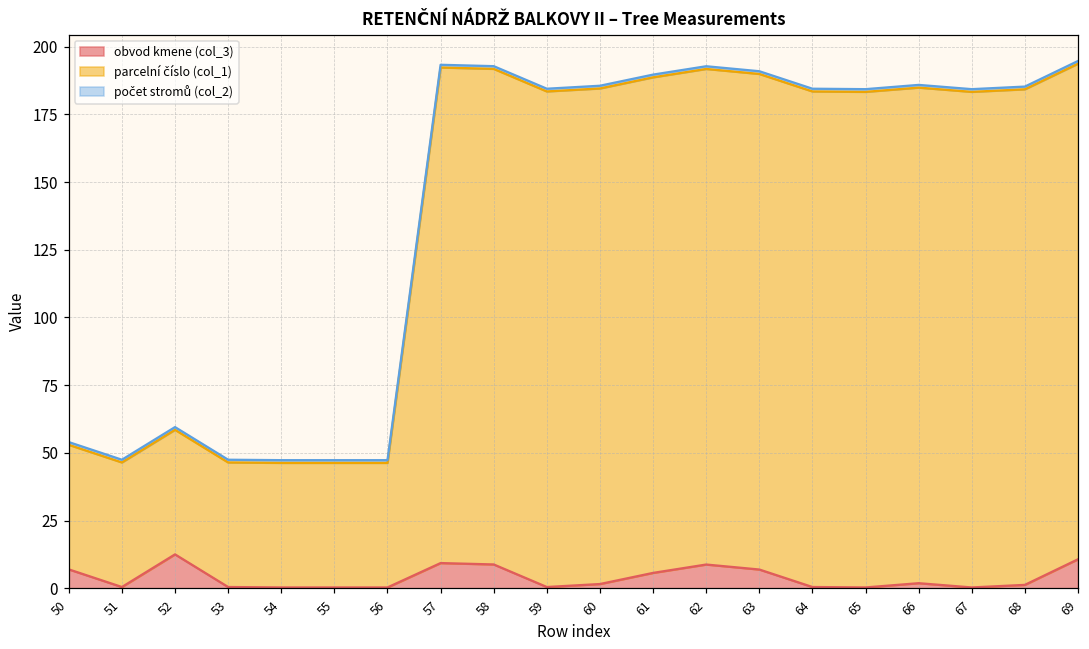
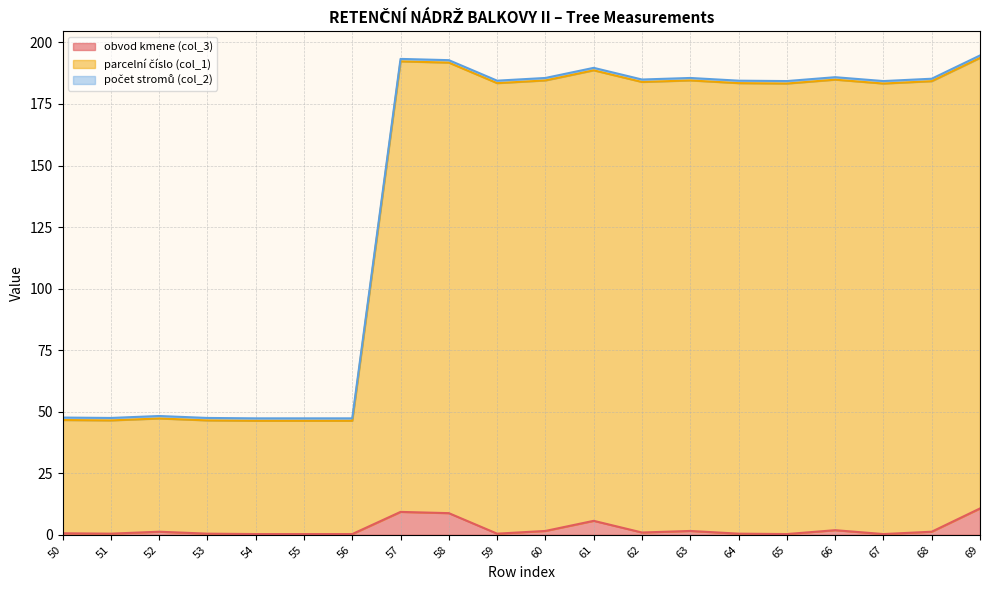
obvod kmene (col_3), 50: 7 -> 1
obvod kmene (col_3), 52: 13 -> 1
obvod kmene (col_3), 62: 9 -> 1
obvod kmene (col_3), 63: 7 -> 2
